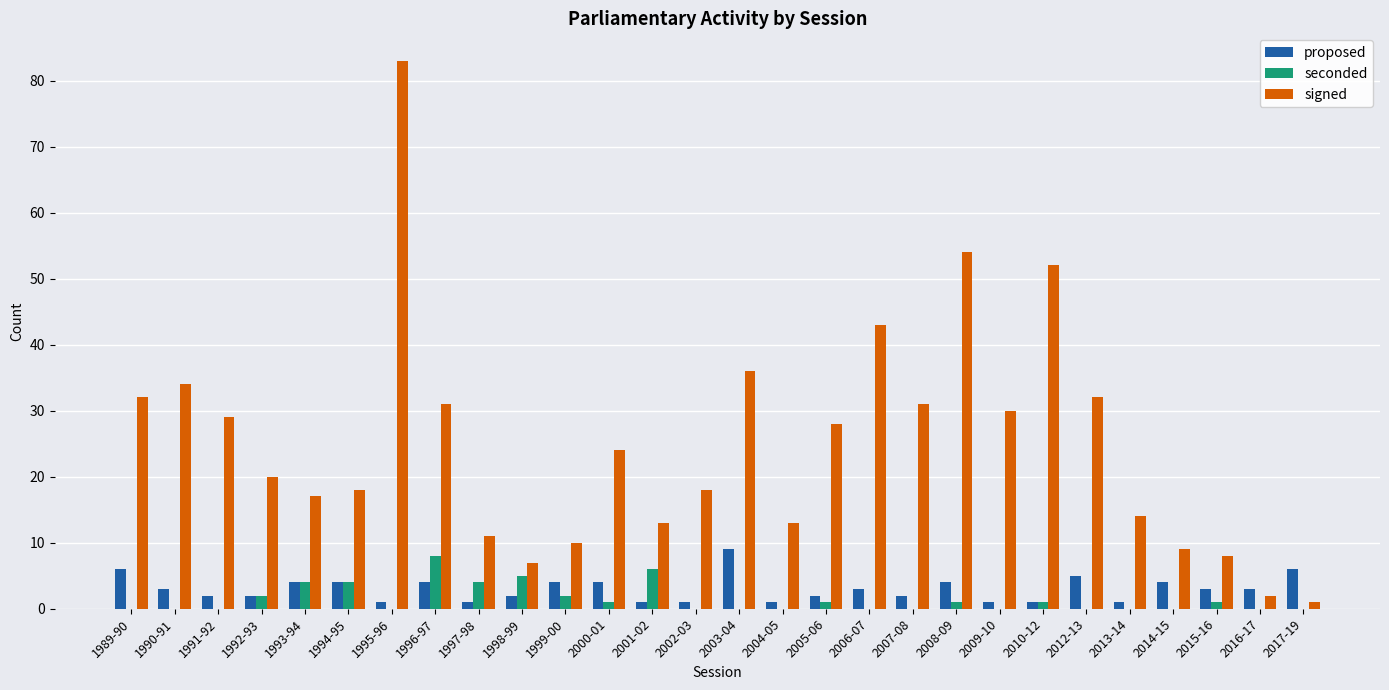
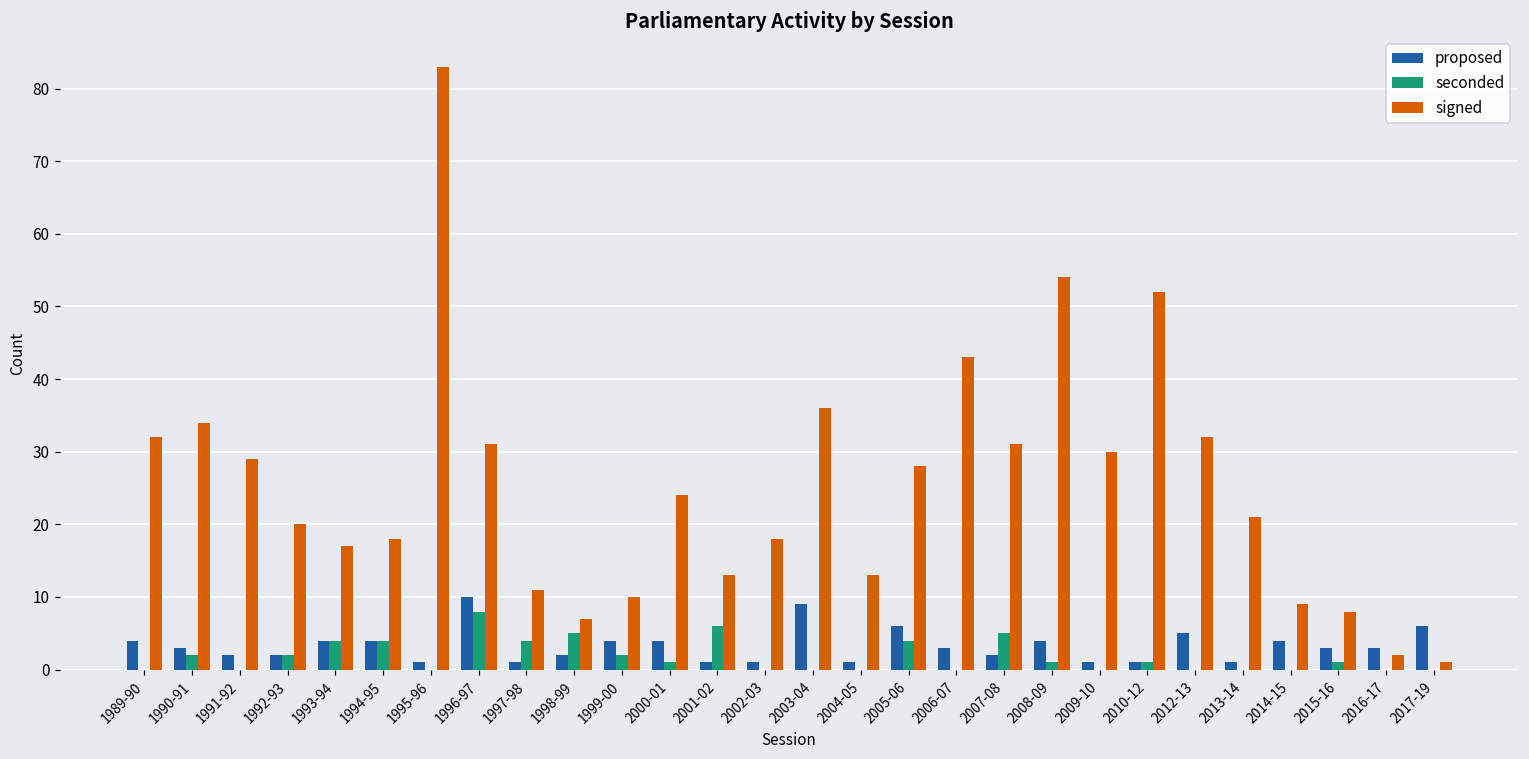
proposed, 1989-90: 6 -> 4
seconded, 1990-91: 0 -> 2
proposed, 1996-97: 4 -> 10
proposed, 2005-06: 2 -> 6
seconded, 2005-06: 1 -> 4
seconded, 2007-08: 0 -> 5
signed, 2013-14: 14 -> 21
